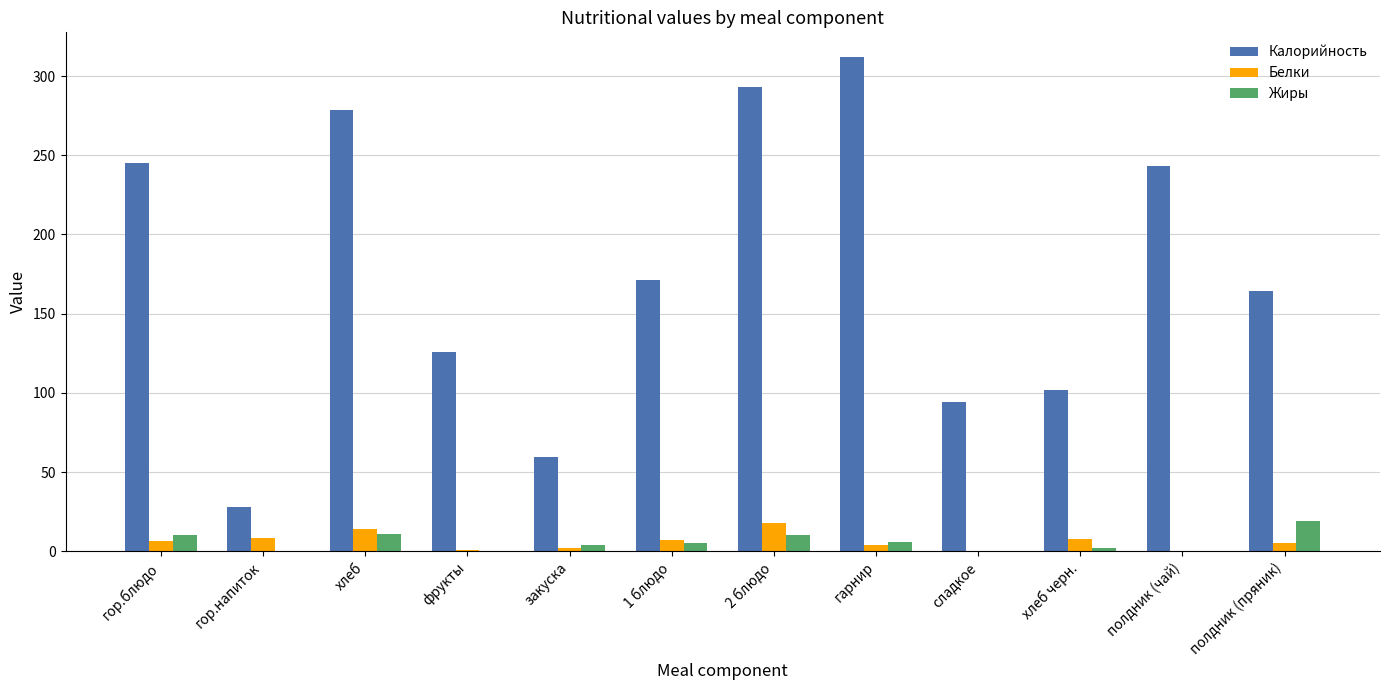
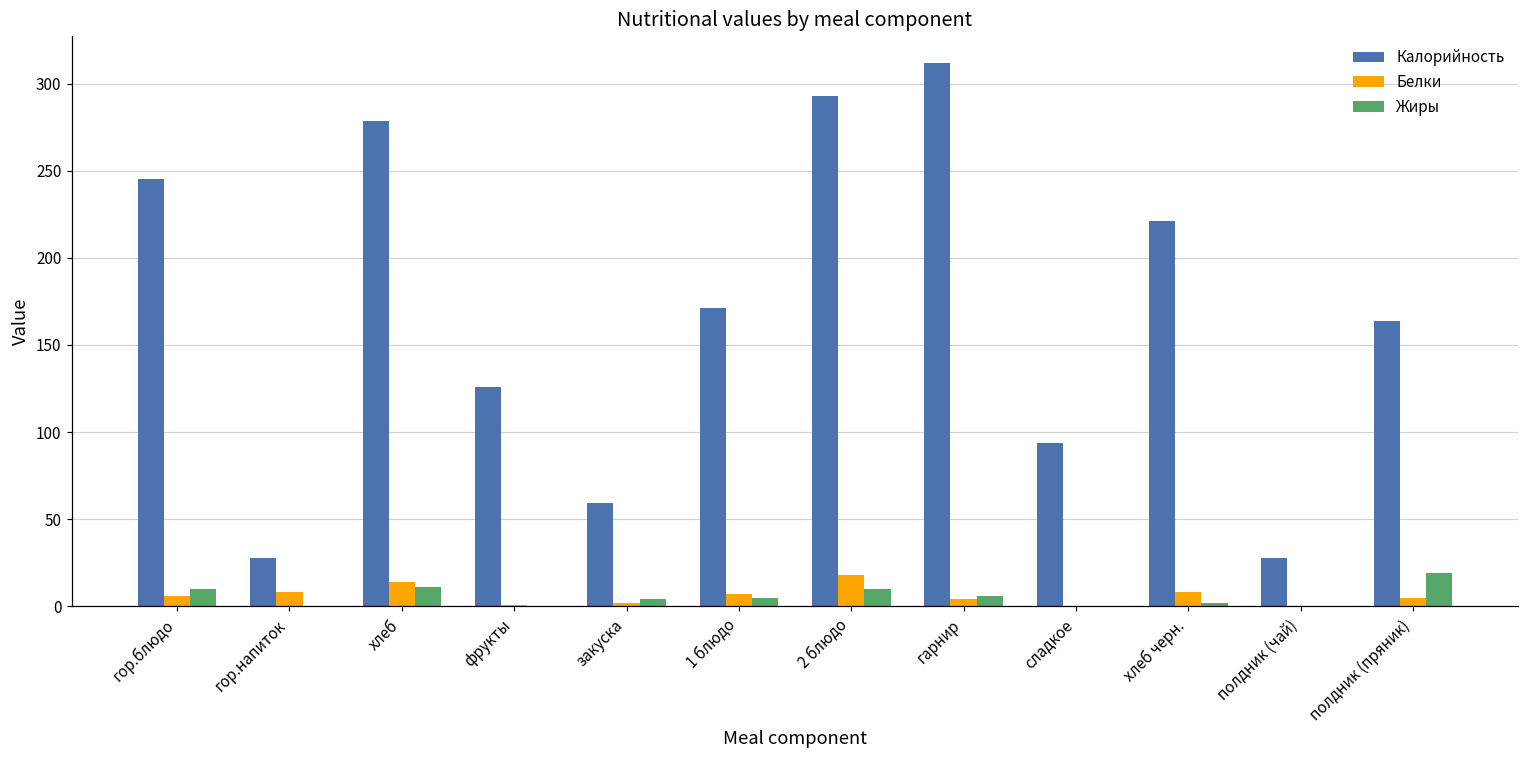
Калорийность, хлеб черн.: 102 -> 221
Калорийность, полдник (чай): 243 -> 28
